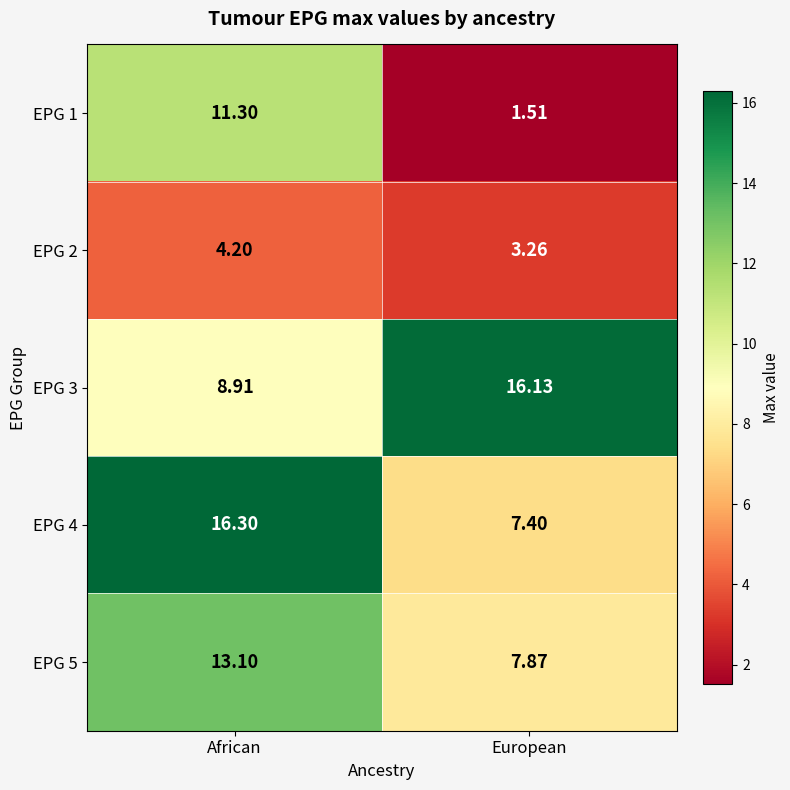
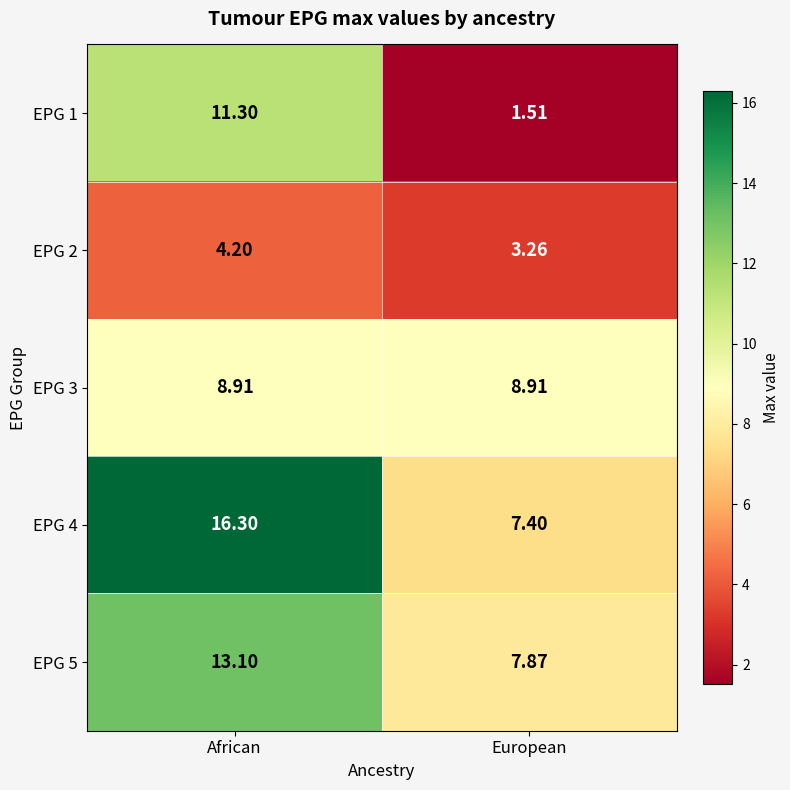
EPG 3, European: 16.13 -> 8.91
